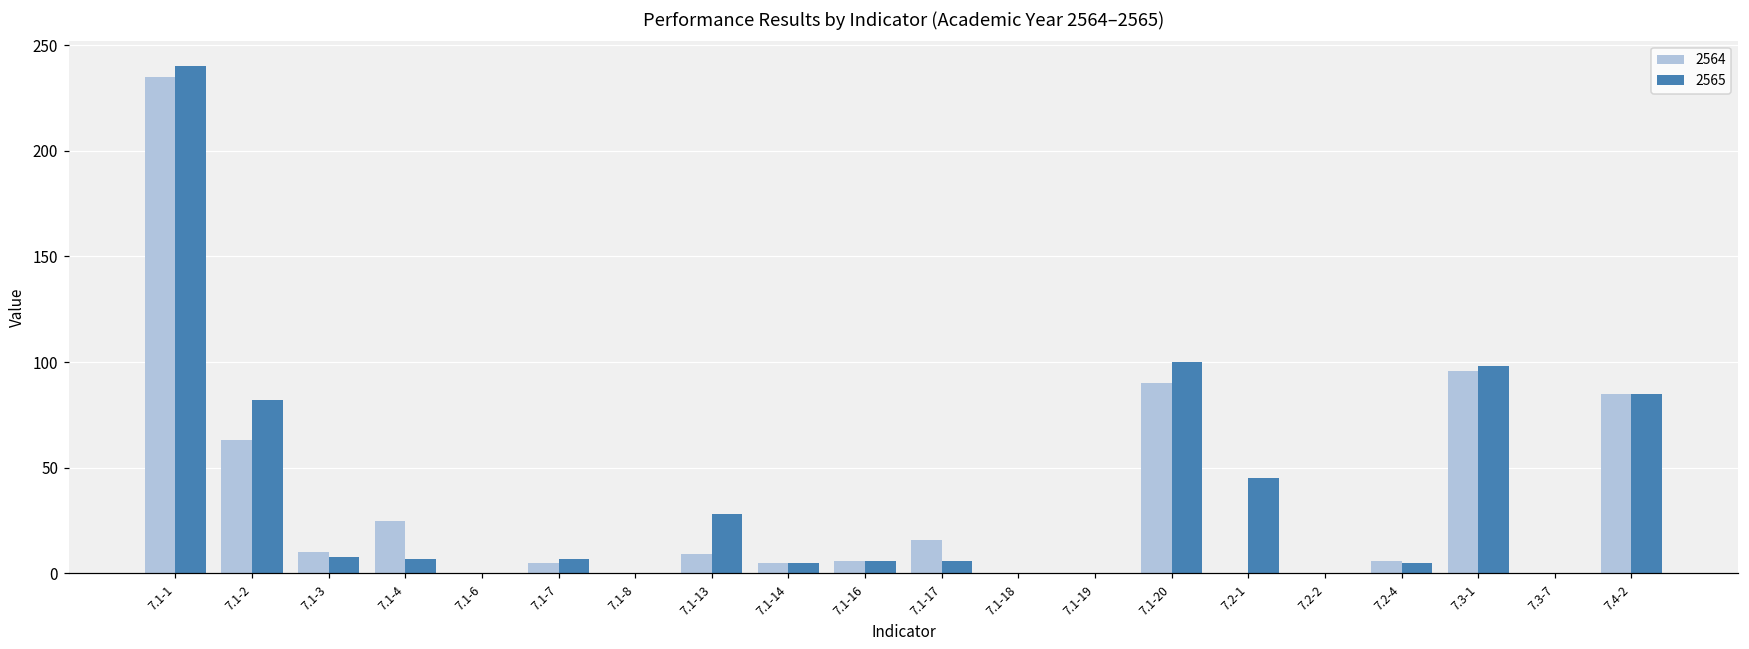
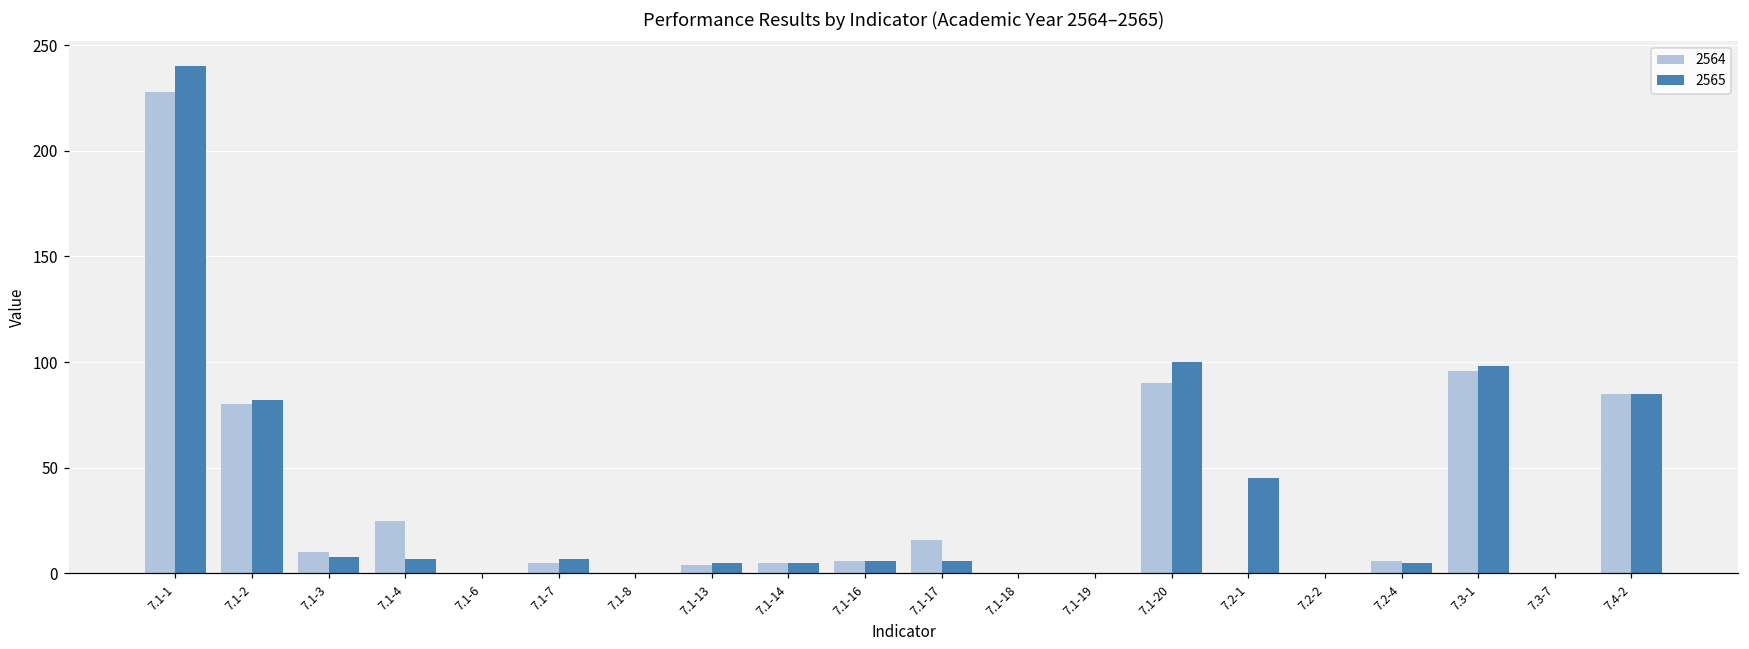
2564, 7.1-1: 235 -> 228
2564, 7.1-2: 63 -> 80
2564, 7.1-13: 9 -> 4
2565, 7.1-13: 28 -> 5
